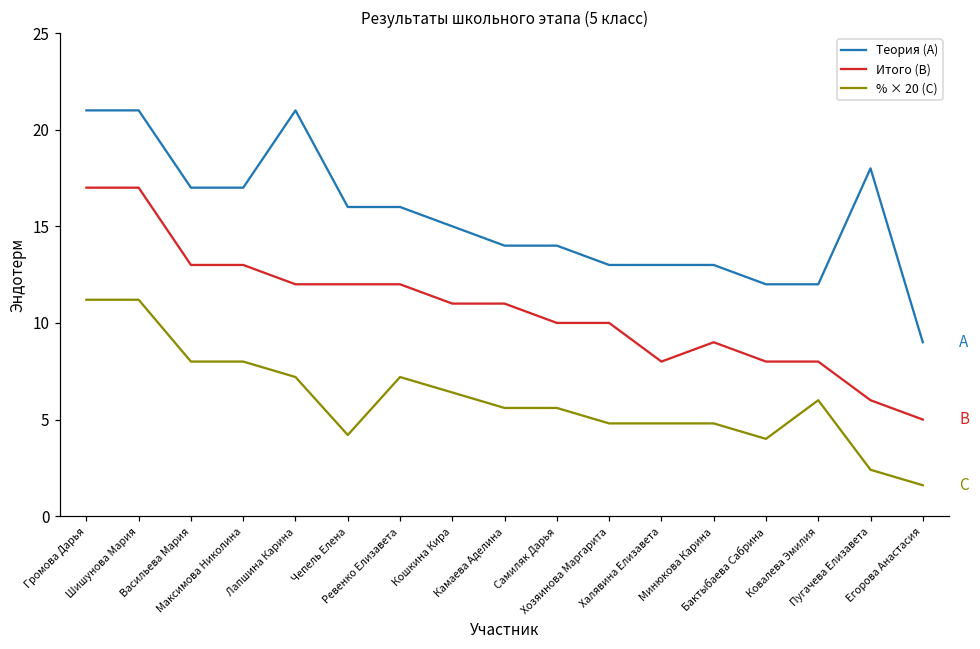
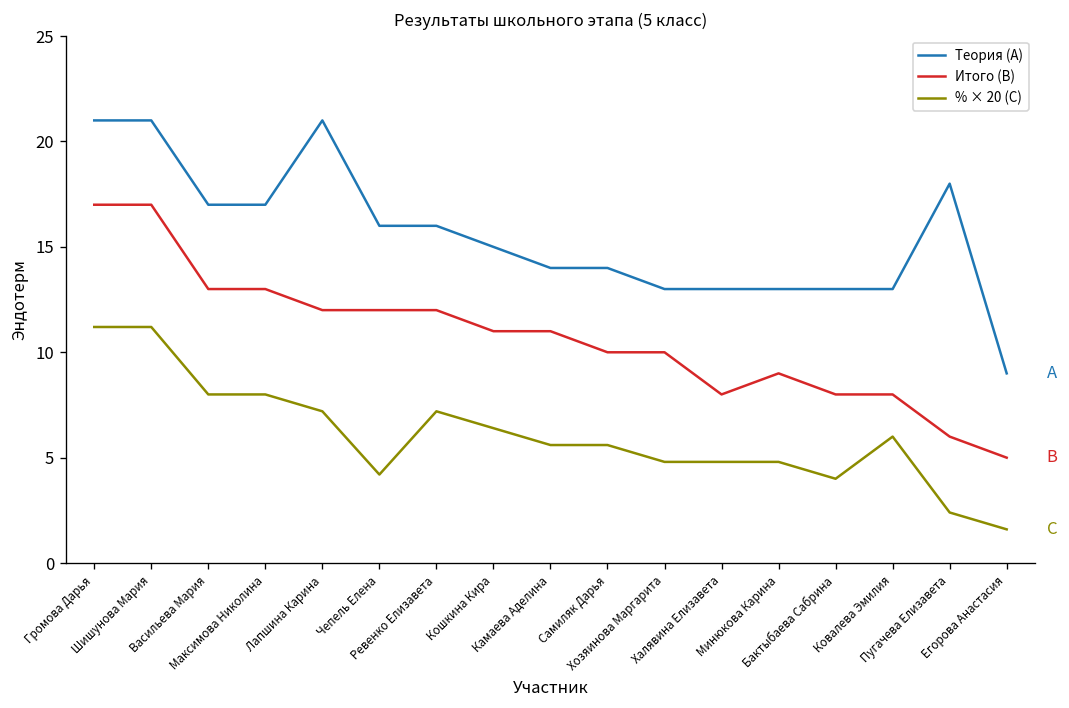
Теория (A), Бактыбаева Сабрина: 12.0 -> 13.0
Теория (A), Ковалева Эмилия: 12.0 -> 13.0
